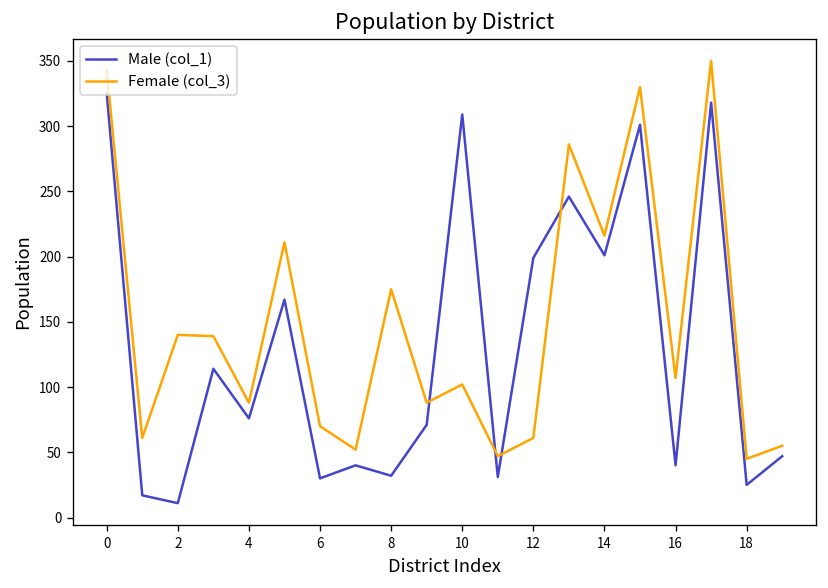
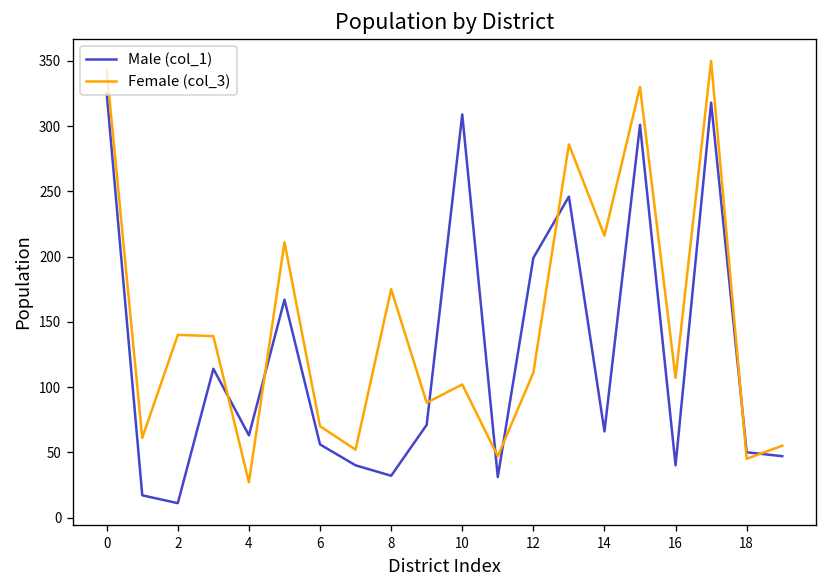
Male (col_1), 4: 76 -> 63
Female (col_3), 4: 88 -> 27
Male (col_1), 6: 30 -> 56
Female (col_3), 12: 61 -> 111
Male (col_1), 14: 201 -> 66
Male (col_1), 18: 25 -> 50
